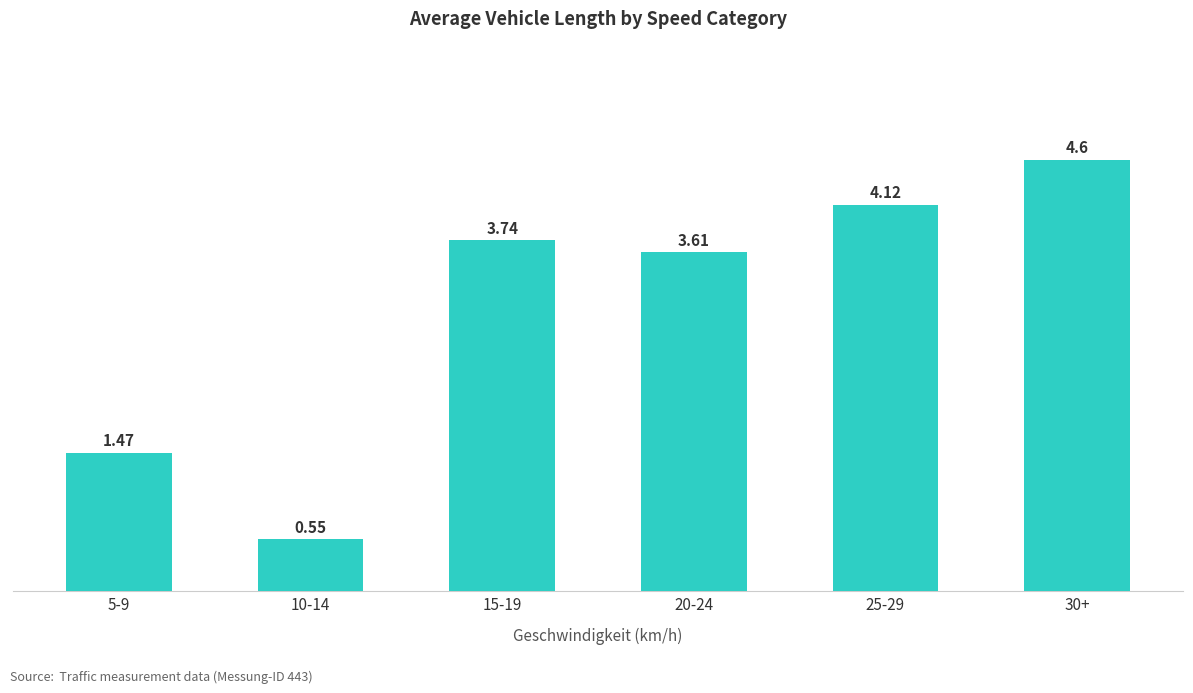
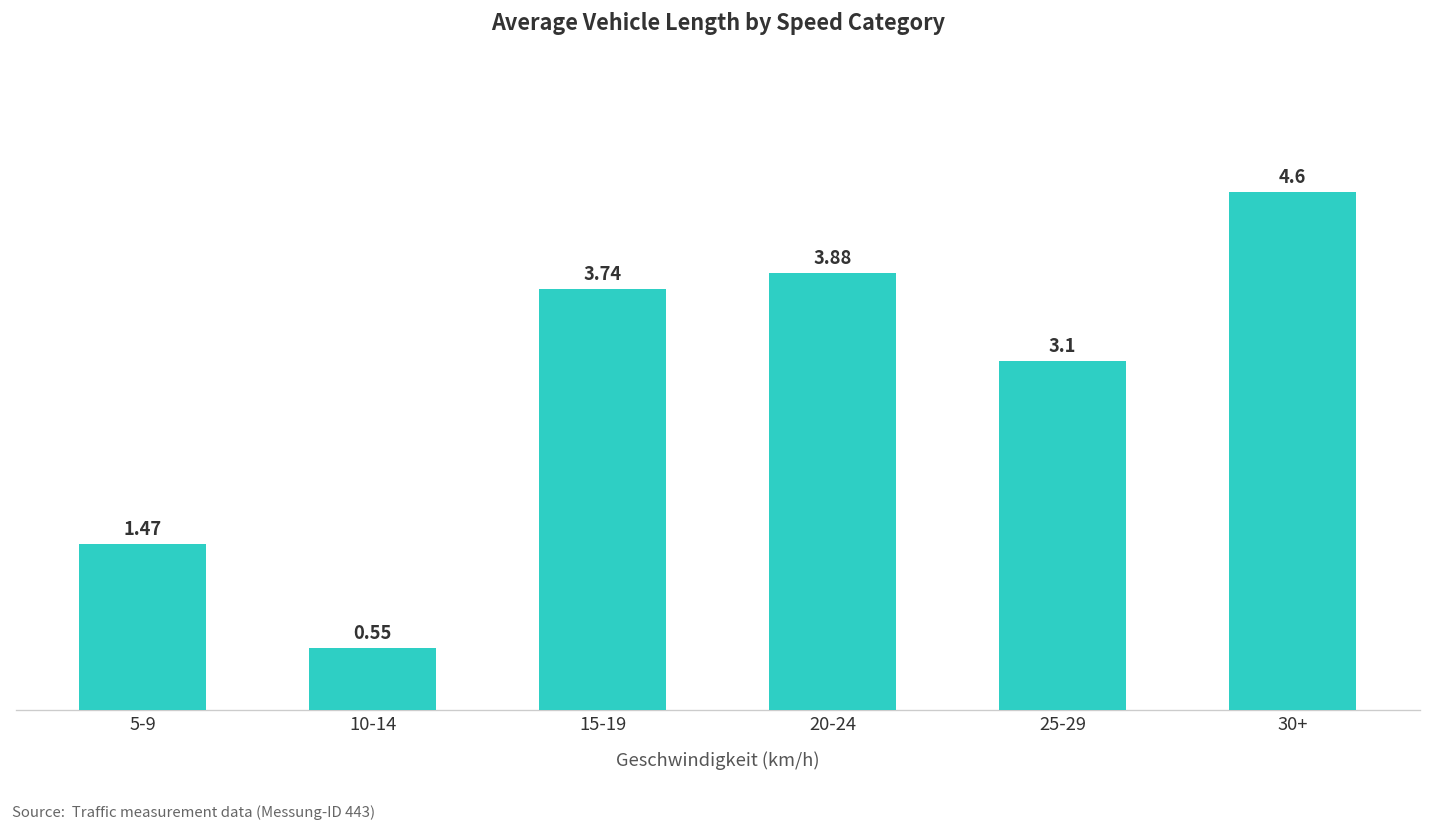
20-24: 3.61 -> 3.88
25-29: 4.12 -> 3.1
